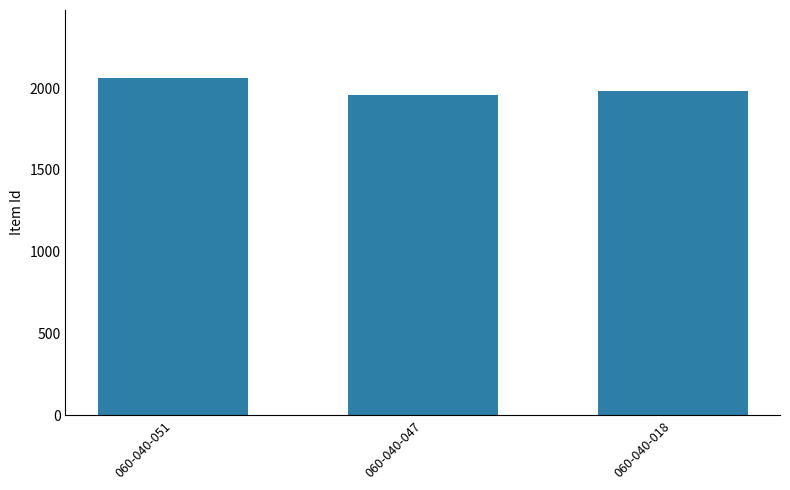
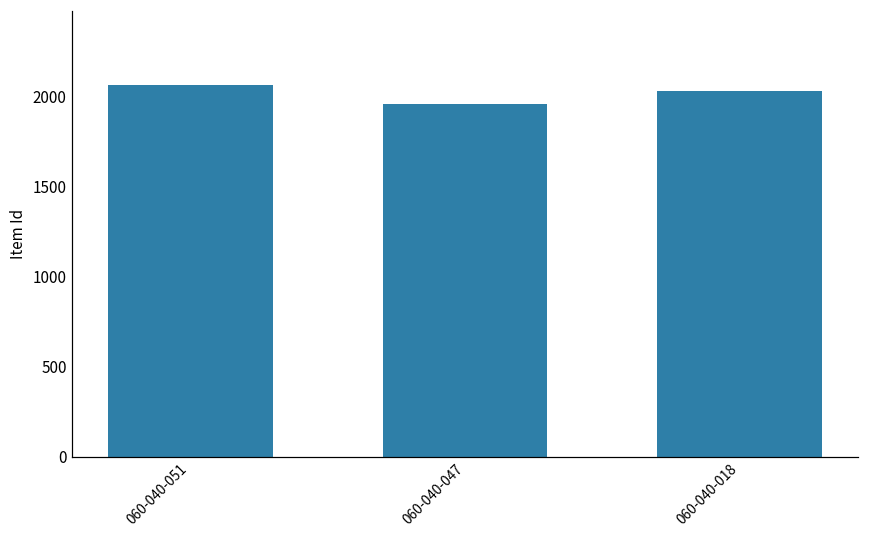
060-040-018: 1980 -> 2030
